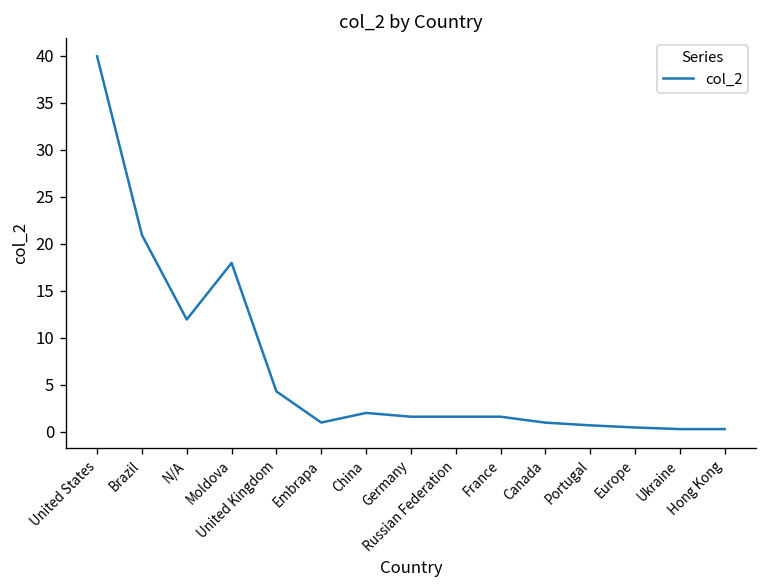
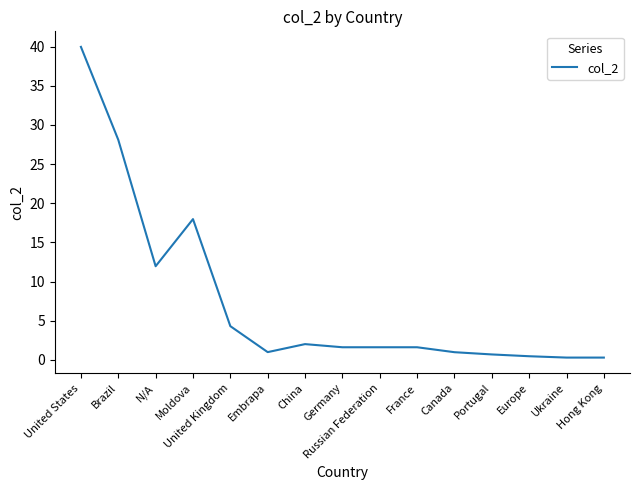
Brazil: 21 -> 28
